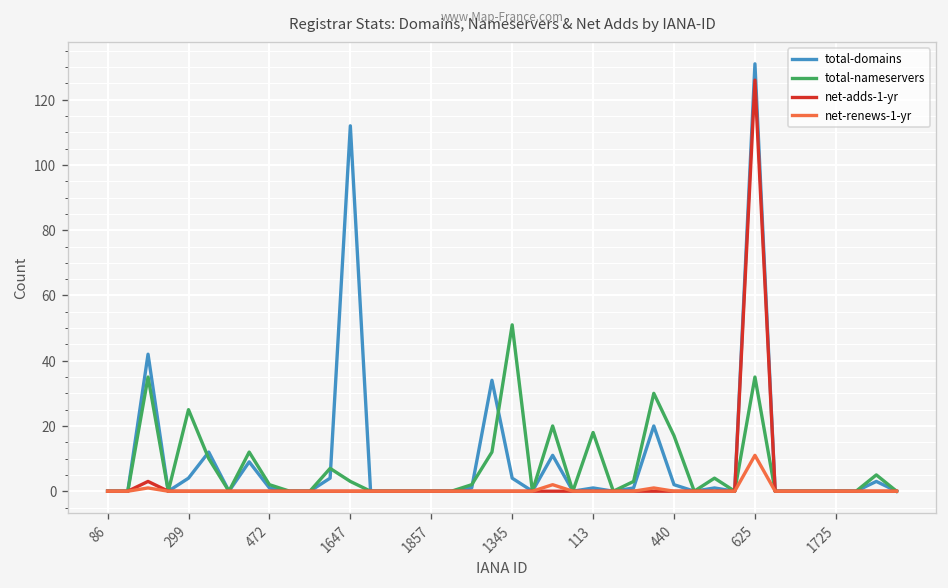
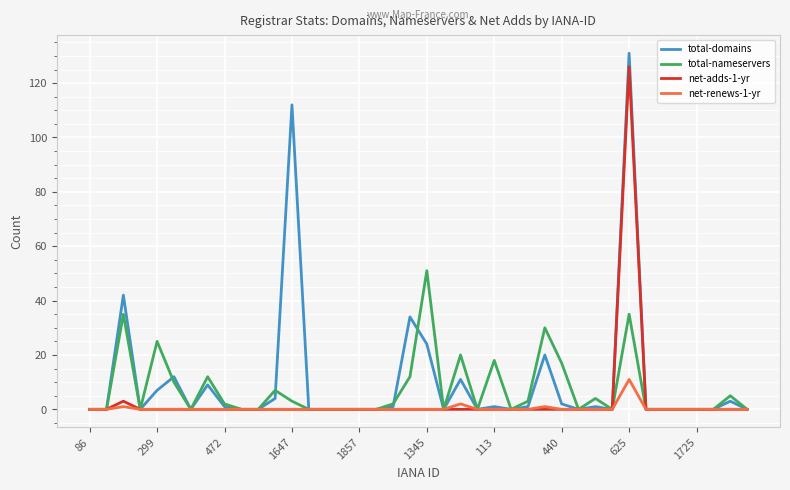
total-domains, 299: 4 -> 7
total-domains, 1345: 4 -> 24
